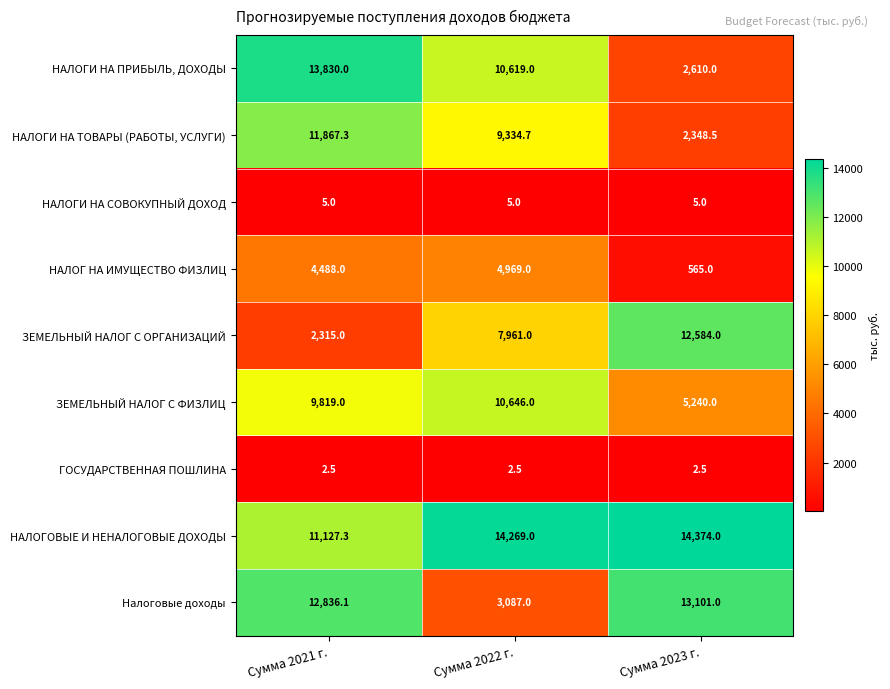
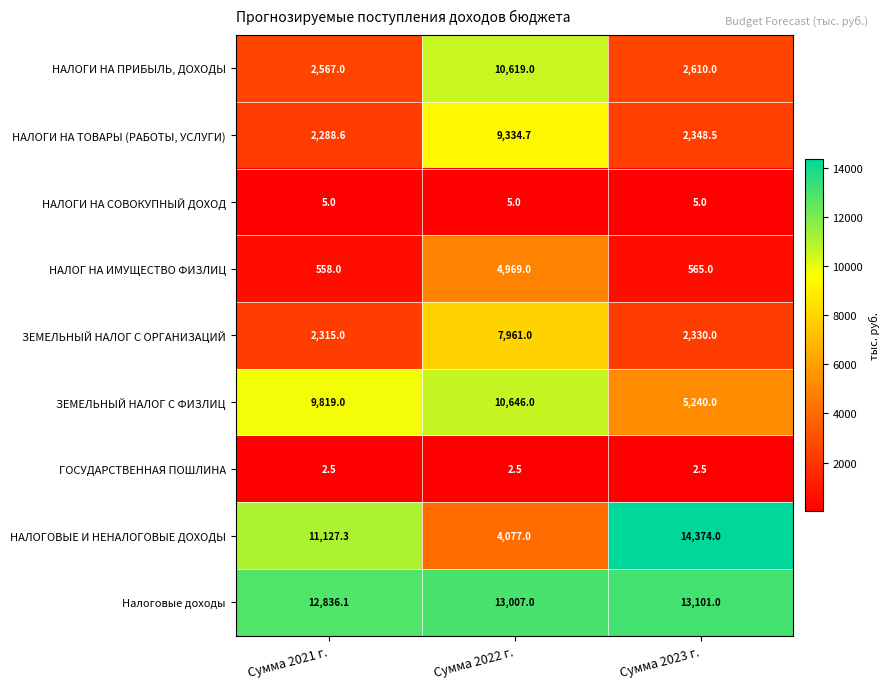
НАЛОГИ НА ПРИБЫЛЬ, ДОХОДЫ, Сумма 2021 г.: 13,830.0 -> 2,567.0
НАЛОГИ НА ТОВАРЫ (РАБОТЫ, УСЛУГИ), Сумма 2021 г.: 11,867.3 -> 2,288.6
НАЛОГ НА ИМУЩЕСТВО ФИЗЛИЦ, Сумма 2021 г.: 4,488.0 -> 558.0
ЗЕМЕЛЬНЫЙ НАЛОГ С ОРГАНИЗАЦИЙ, Сумма 2023 г.: 12,584.0 -> 2,330.0
НАЛОГОВЫЕ И НЕНАЛОГОВЫЕ ДОХОДЫ, Сумма 2022 г.: 14,269.0 -> 4,077.0
Налоговые доходы, Сумма 2022 г.: 3,087.0 -> 13,007.0
